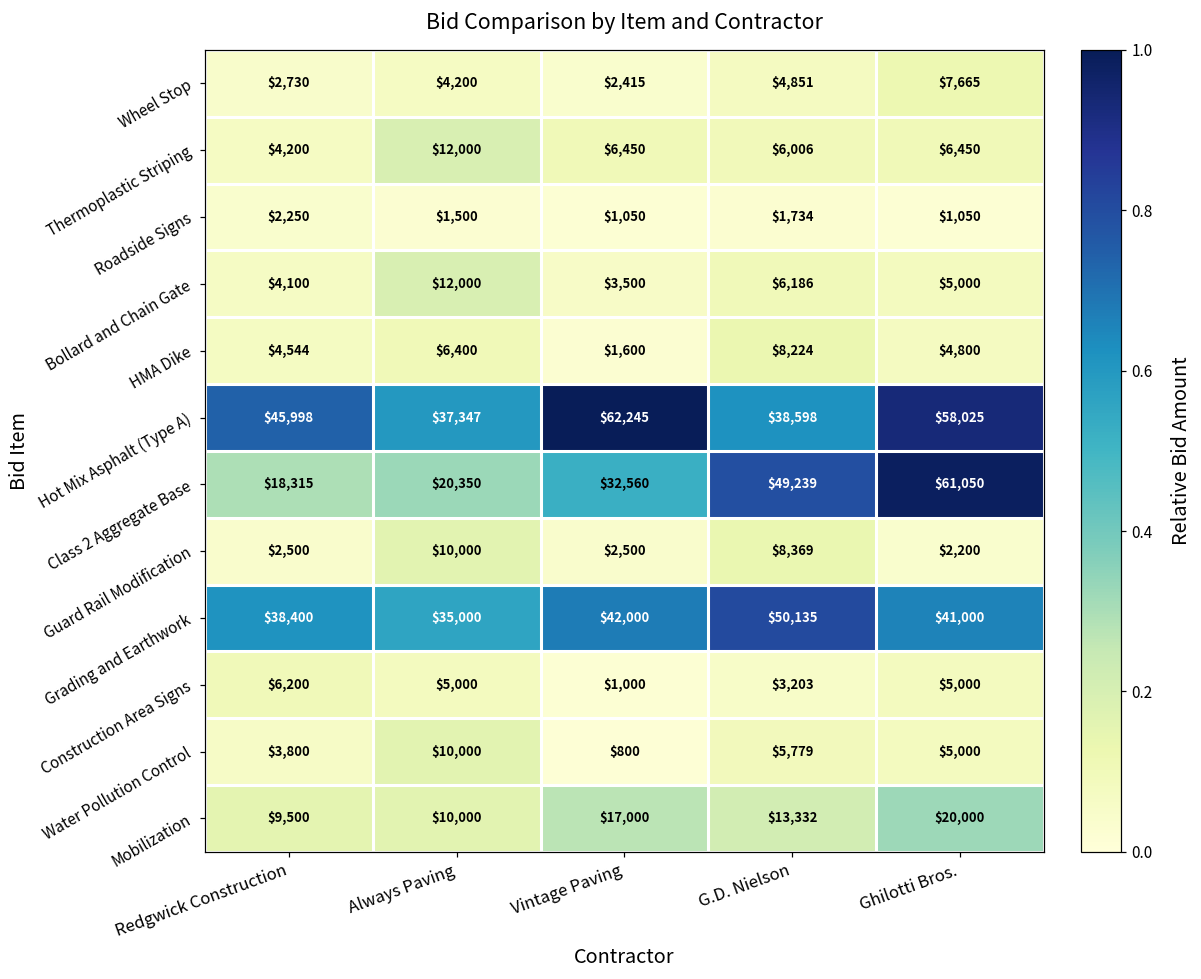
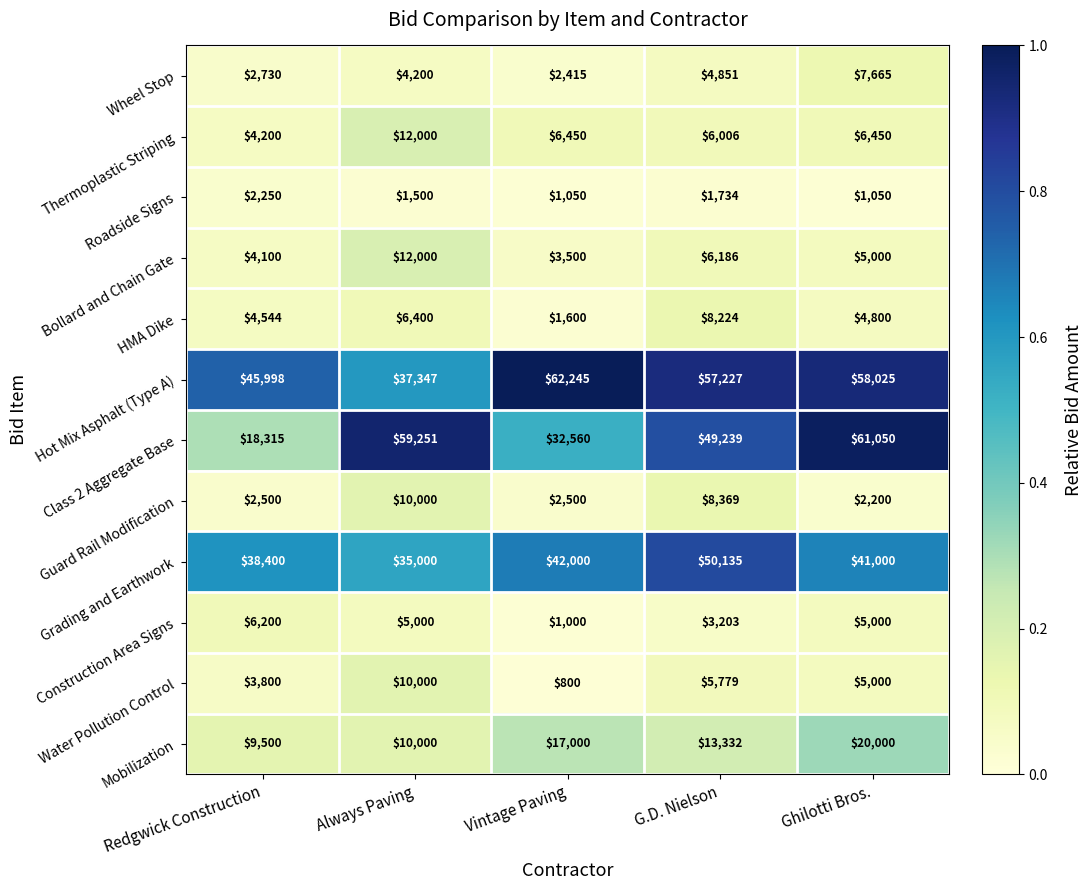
Hot Mix Asphalt (Type A), G.D. Nielson: $38,598 -> $57,227
Class 2 Aggregate Base, Always Paving: $20,350 -> $59,251
